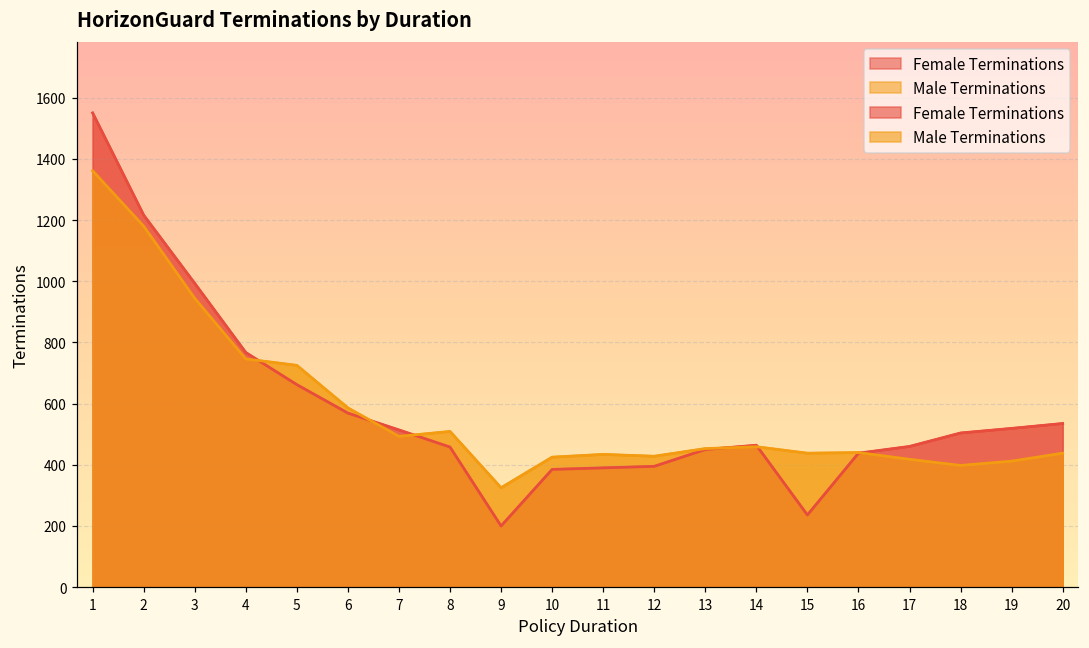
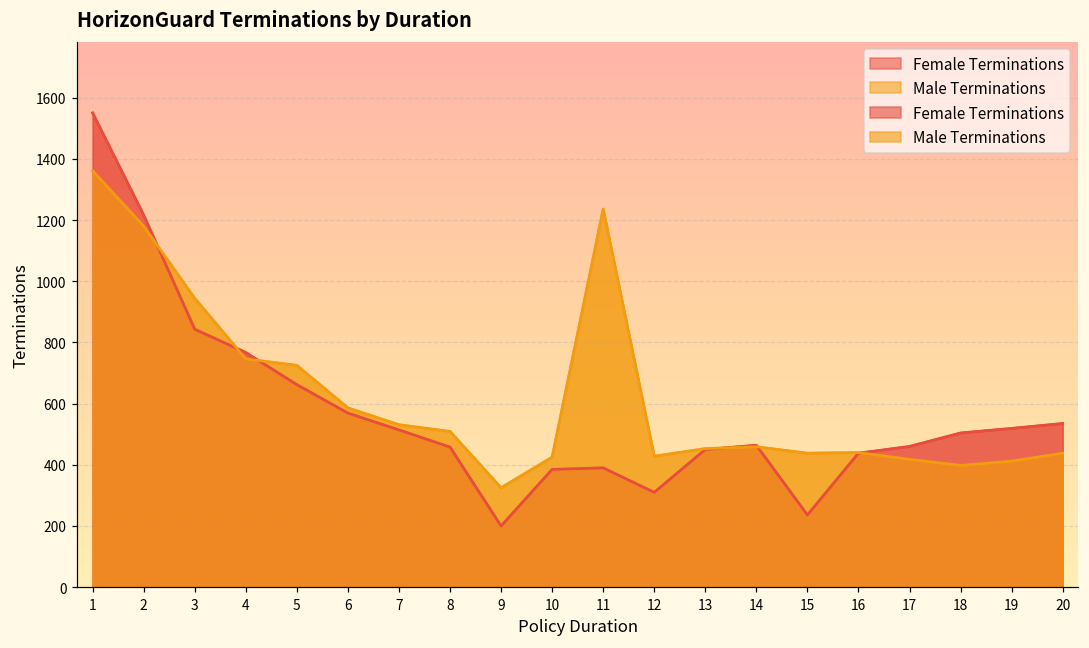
Female Terminations, 3: 990 -> 840
Male Terminations, 7: 490 -> 530
Male Terminations, 11: 430 -> 1240
Female Terminations, 12: 400 -> 310
